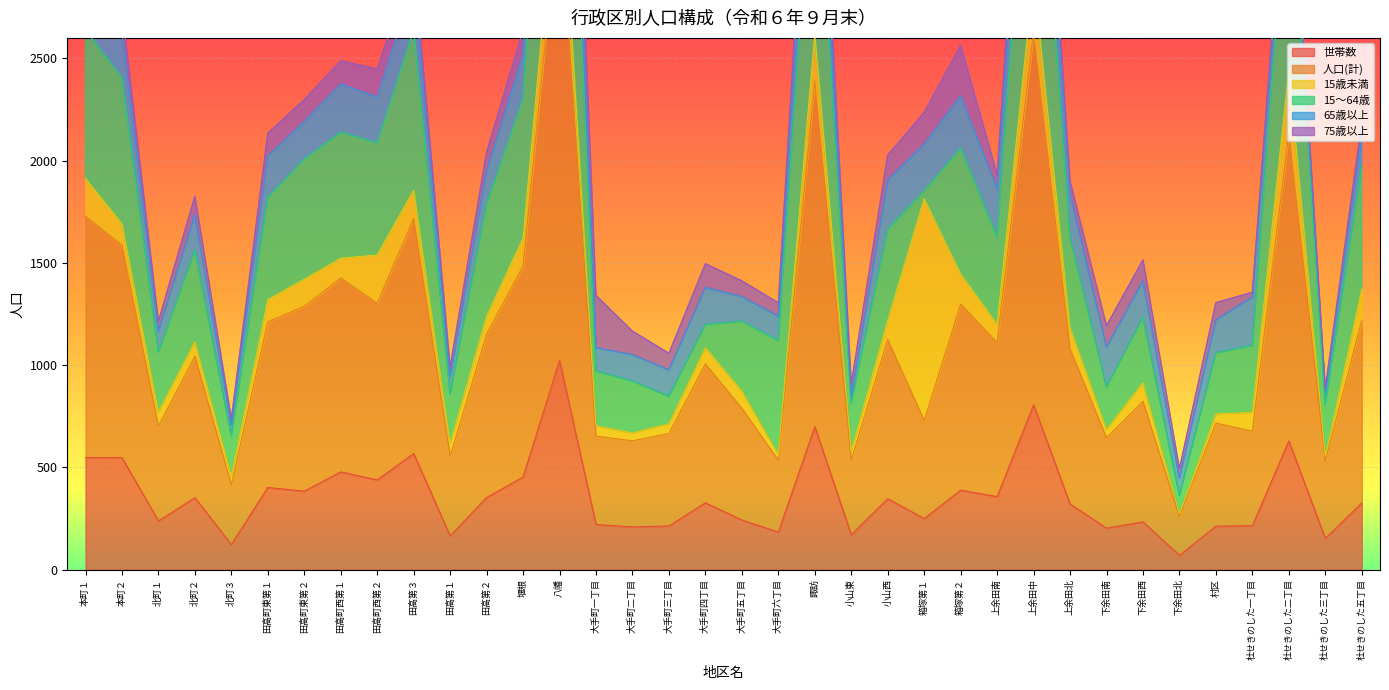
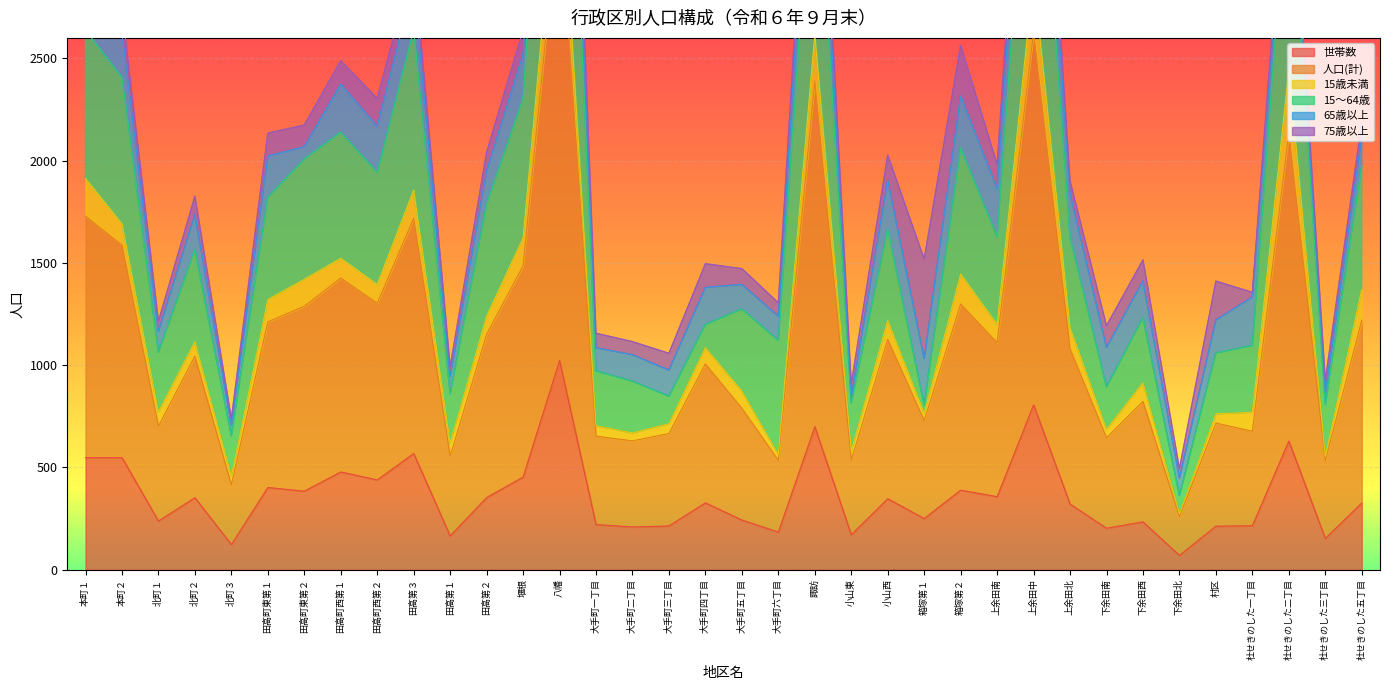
65歳以上, 田高町東第２: 180 -> 60
15歳未満, 田高町西第２: 240 -> 90
75歳以上, 大手町一丁目: 260 -> 70
75歳以上, 大手町二丁目: 120 -> 60
15〜64歳, 大手町五丁目: 340 -> 400
15歳未満, 箱塚第１: 1090 -> 40
75歳以上, 箱塚第１: 150 -> 490
75歳以上, 上余田南: 70 -> 120
75歳以上, 村区: 90 -> 190
75歳以上, 杜せきのした三丁目: 20 -> 60
